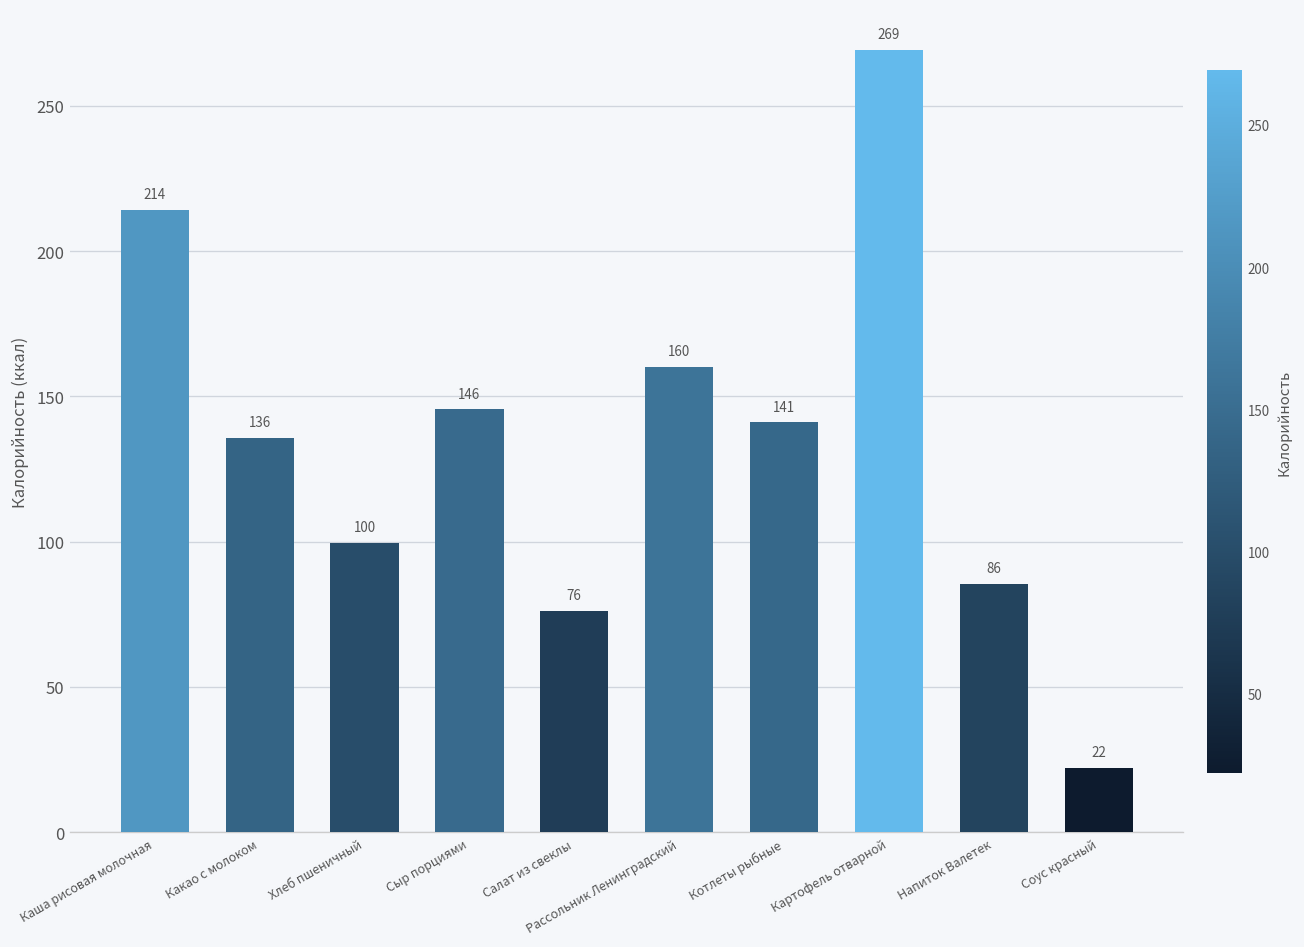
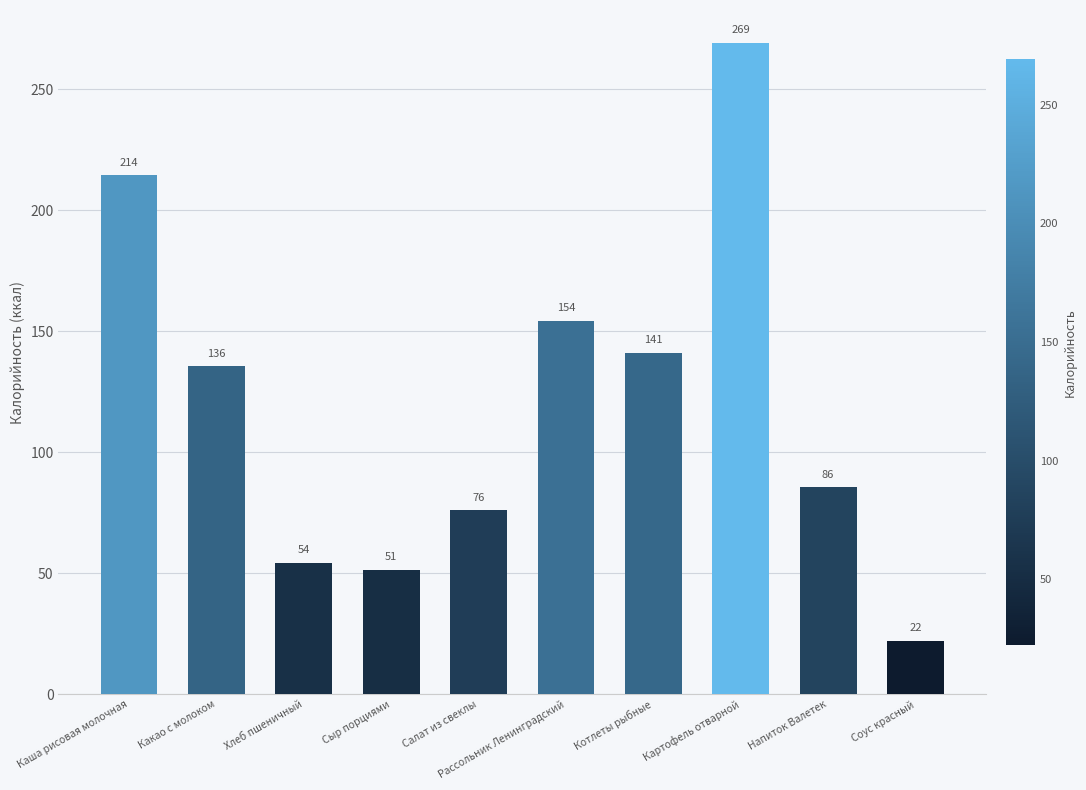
Хлеб пшеничный: 100 -> 54
Сыр порциями: 146 -> 51
Рассольник Ленинградский: 160 -> 154
